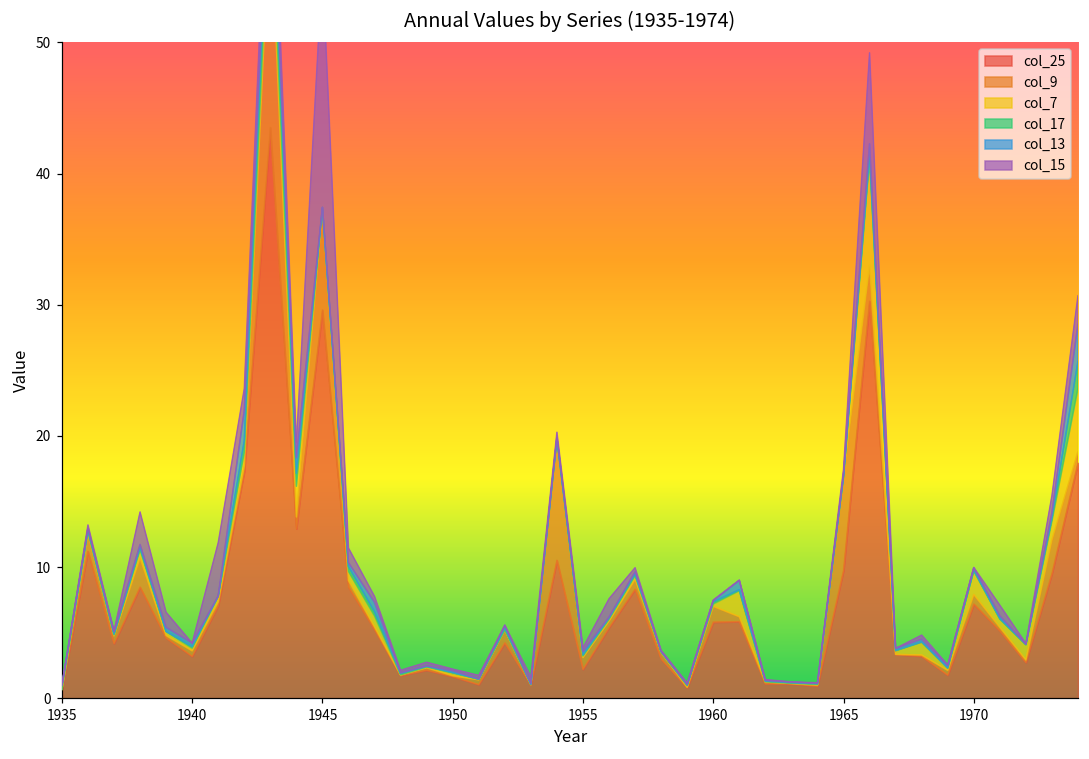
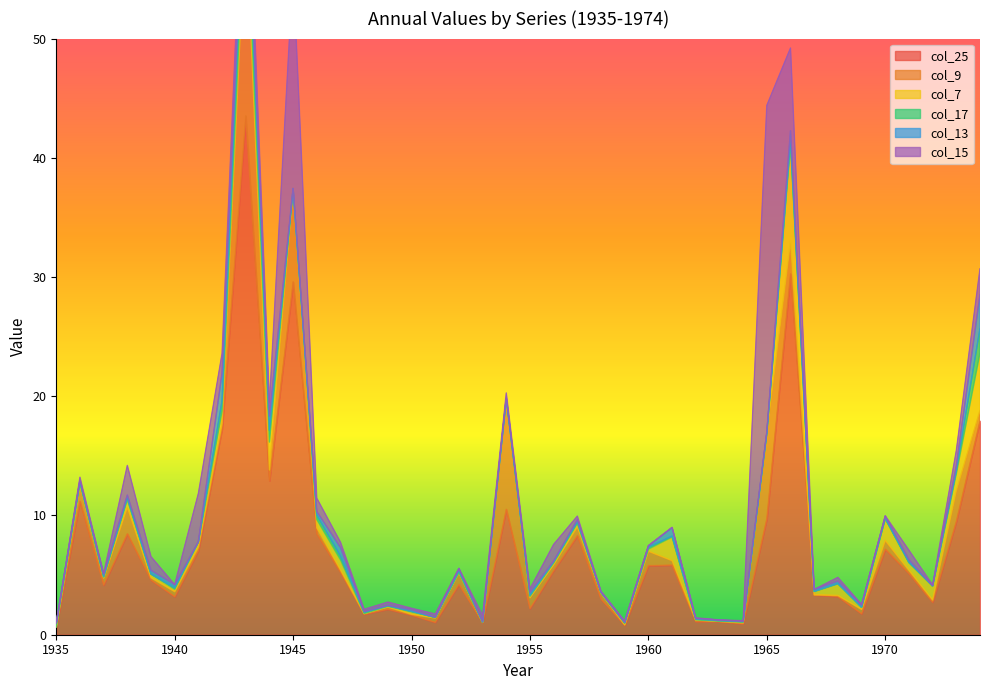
col_15, 1965: 0.4 -> 27.4
